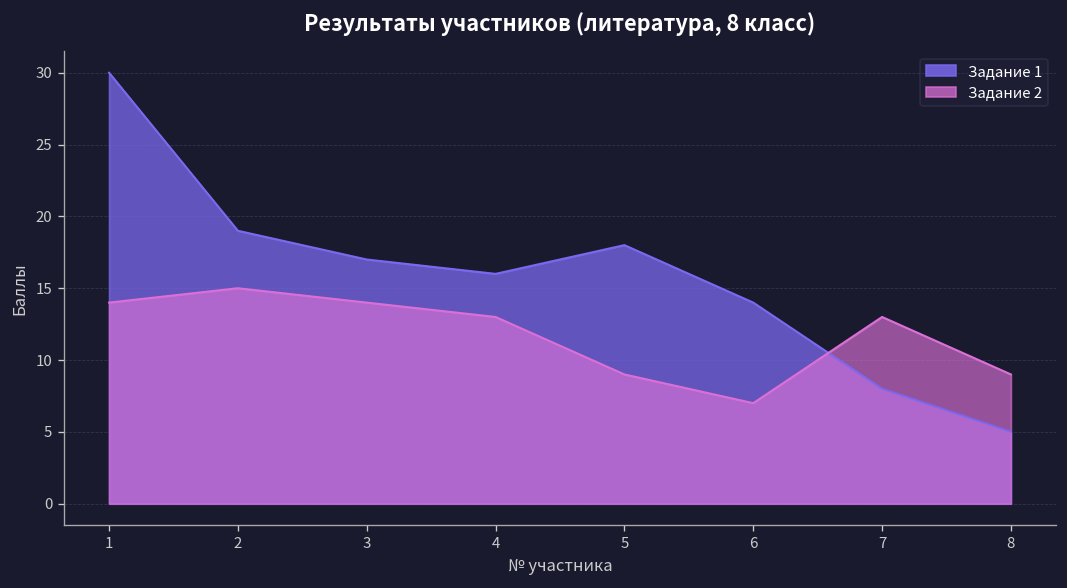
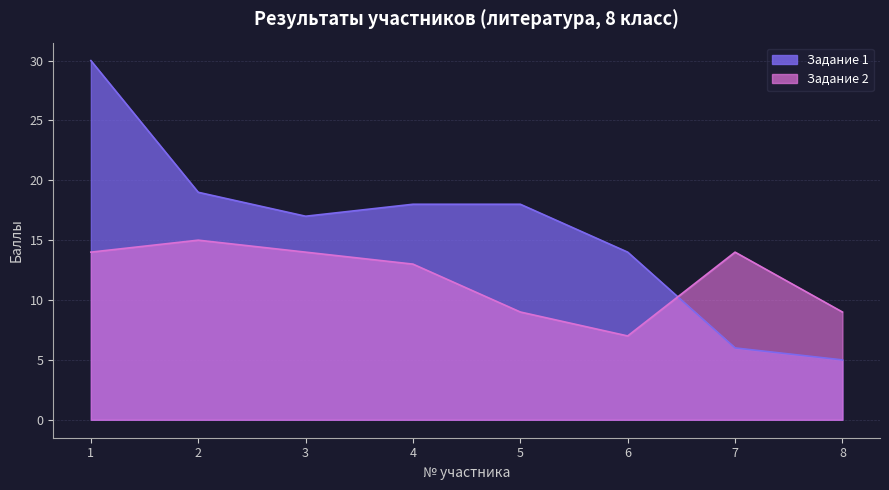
Задание 1, 4: 16 -> 18
Задание 1, 7: 8 -> 6
Задание 2, 7: 13 -> 14
